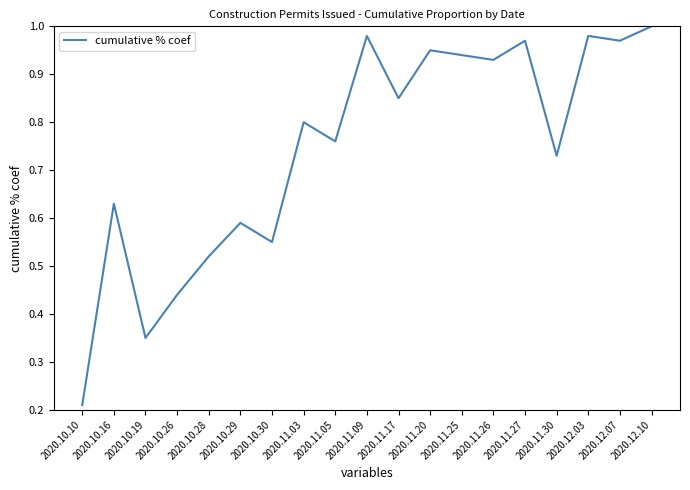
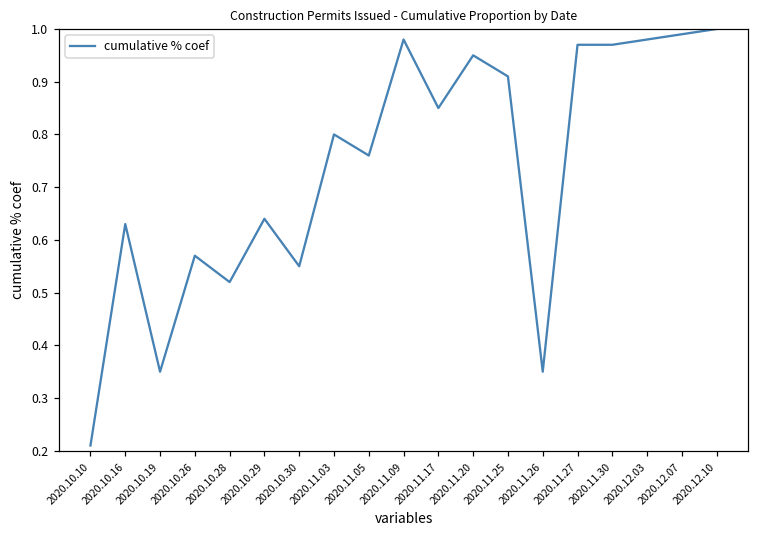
2020.10.26: 0.44 -> 0.57
2020.10.29: 0.59 -> 0.64
2020.11.25: 0.94 -> 0.91
2020.11.26: 0.93 -> 0.35
2020.11.30: 0.73 -> 0.97
2020.12.07: 0.97 -> 0.99
